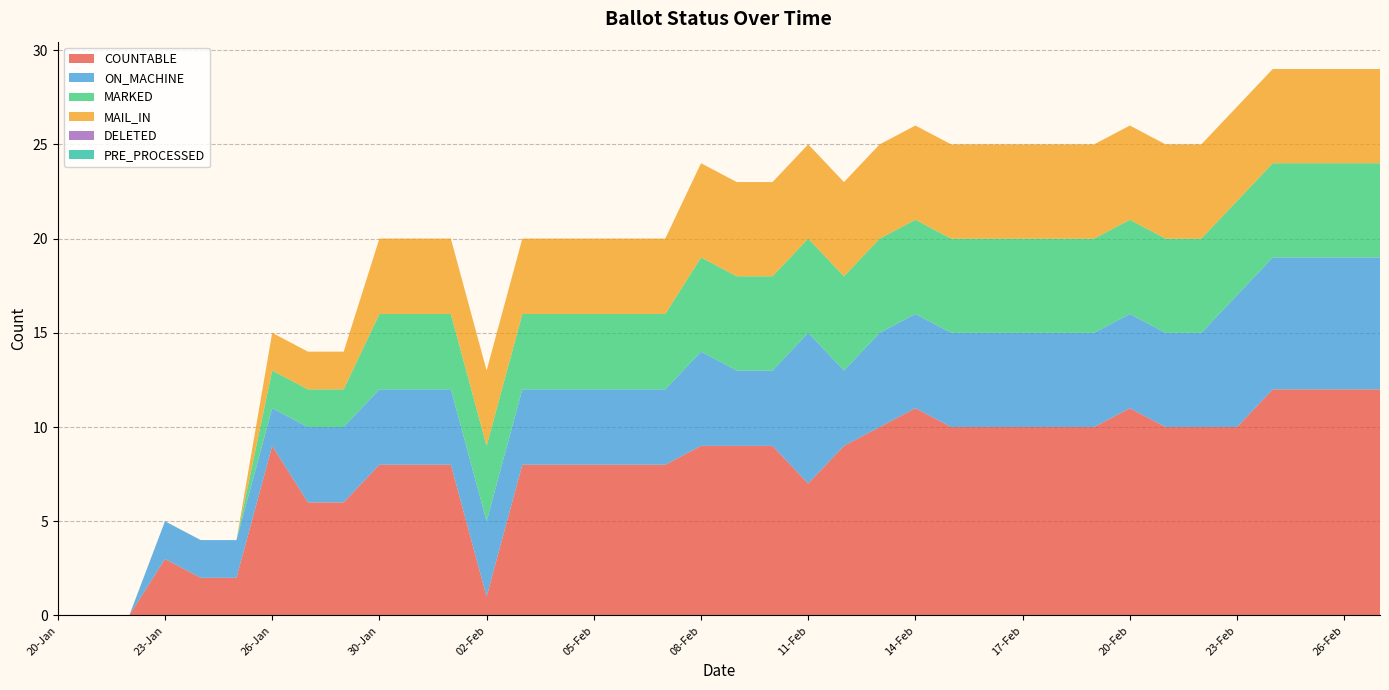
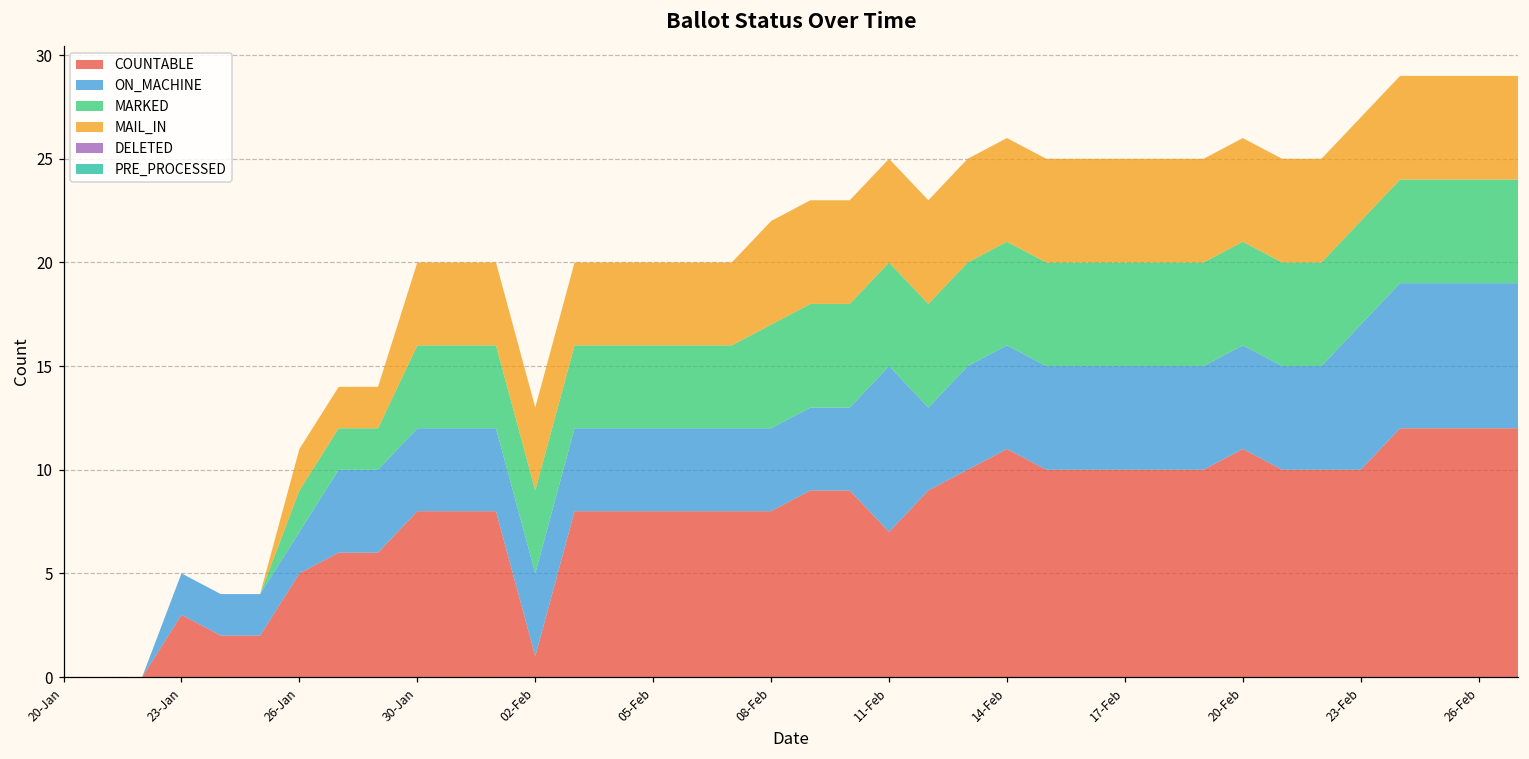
COUNTABLE, 26-Jan: 9 -> 5
COUNTABLE, 08-Feb: 9 -> 8
ON_MACHINE, 08-Feb: 5 -> 4
